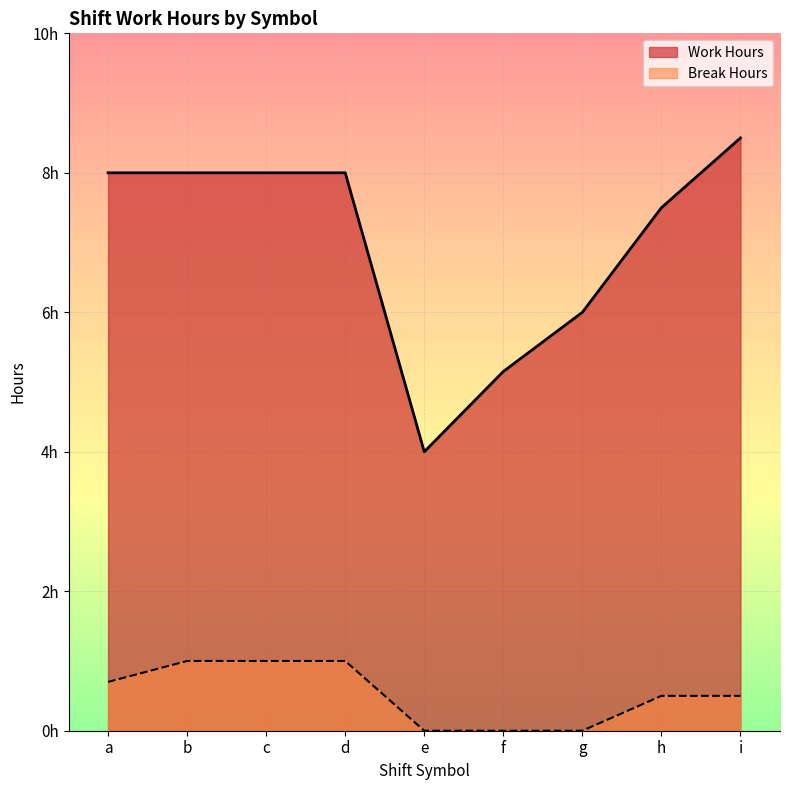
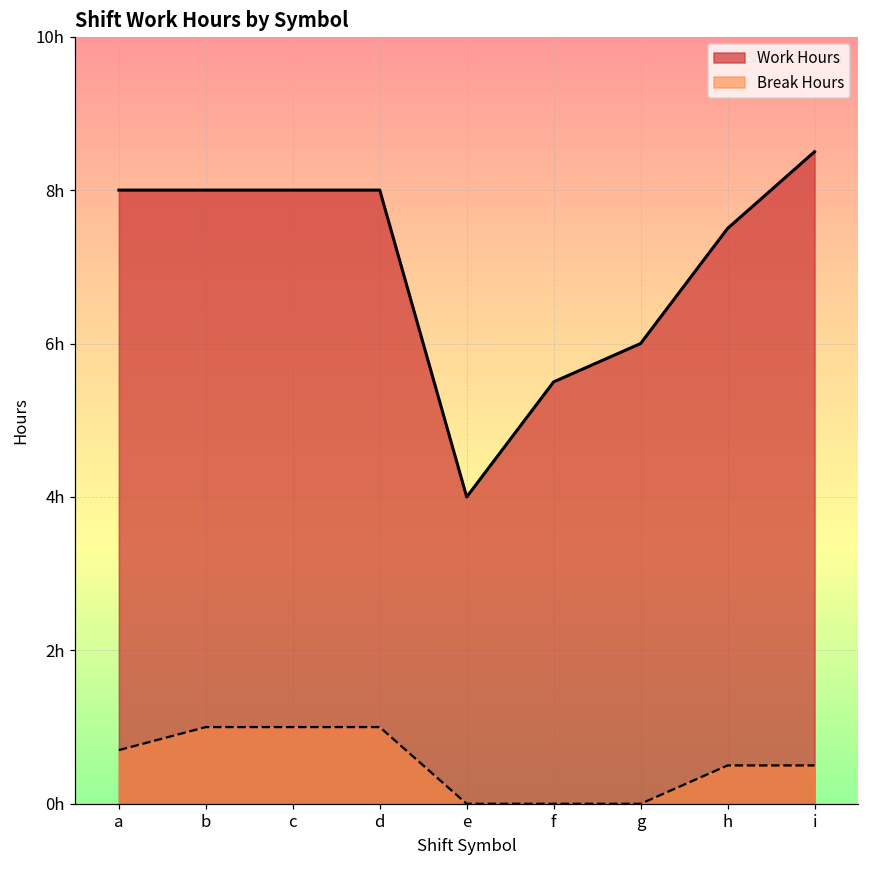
Work Hours, f: 5.2h -> 5.5h
